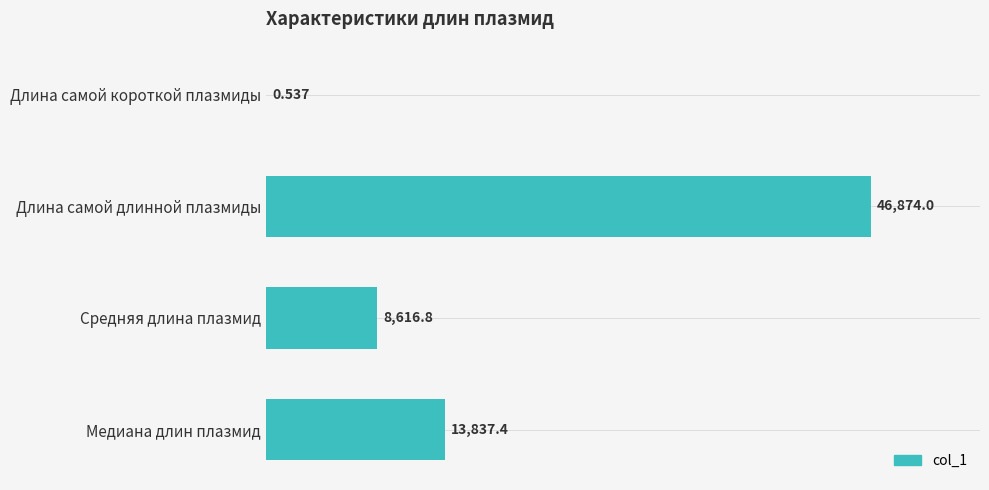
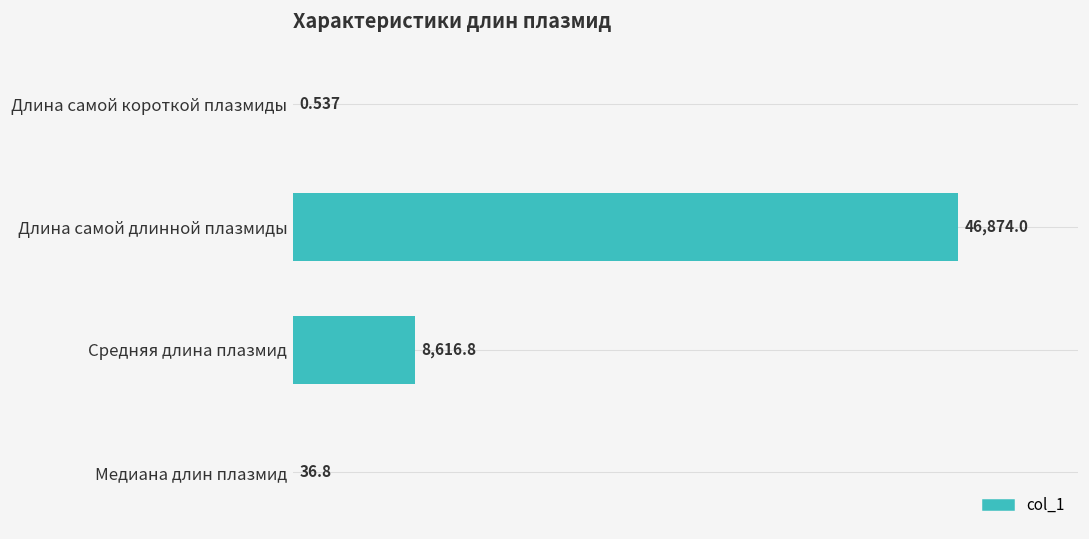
Медиана длин плазмид: 13,837.4 -> 36.8
